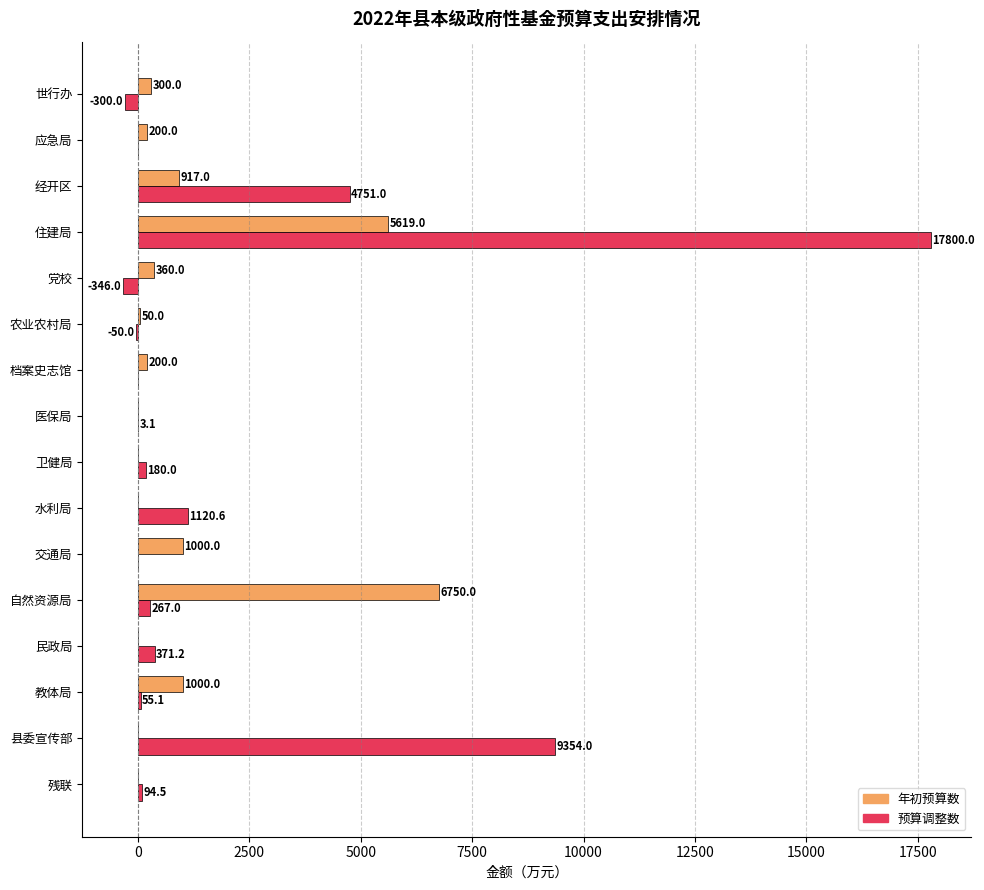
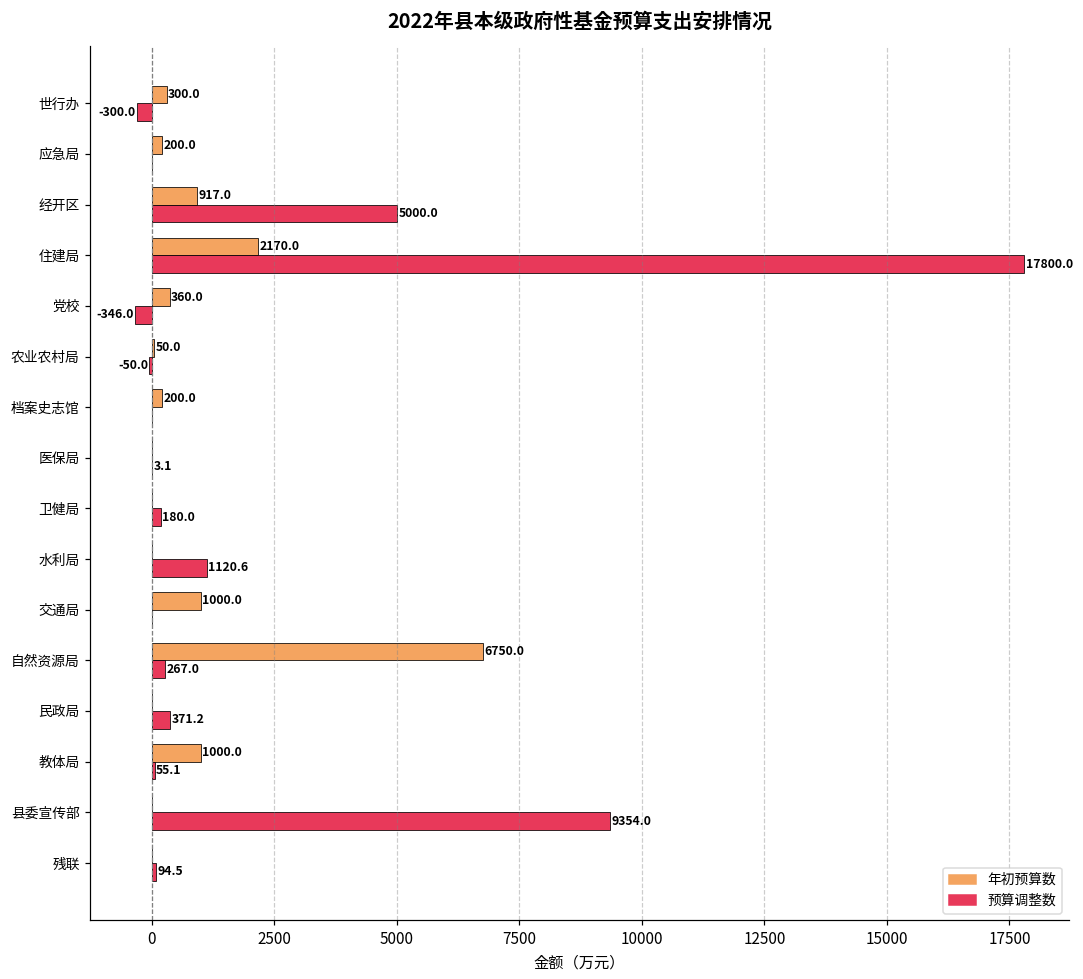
预算调整数, 经开区: 4751.0 -> 5000.0
年初预算数, 住建局: 5619.0 -> 2170.0
